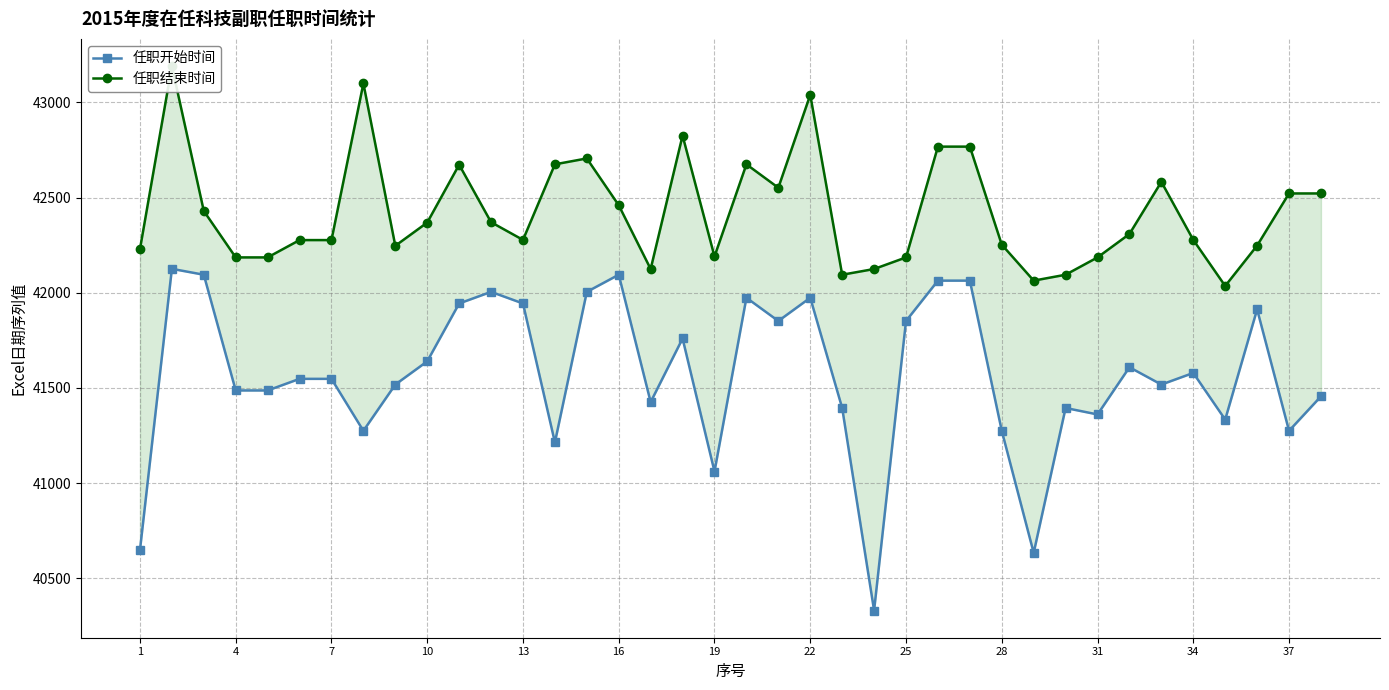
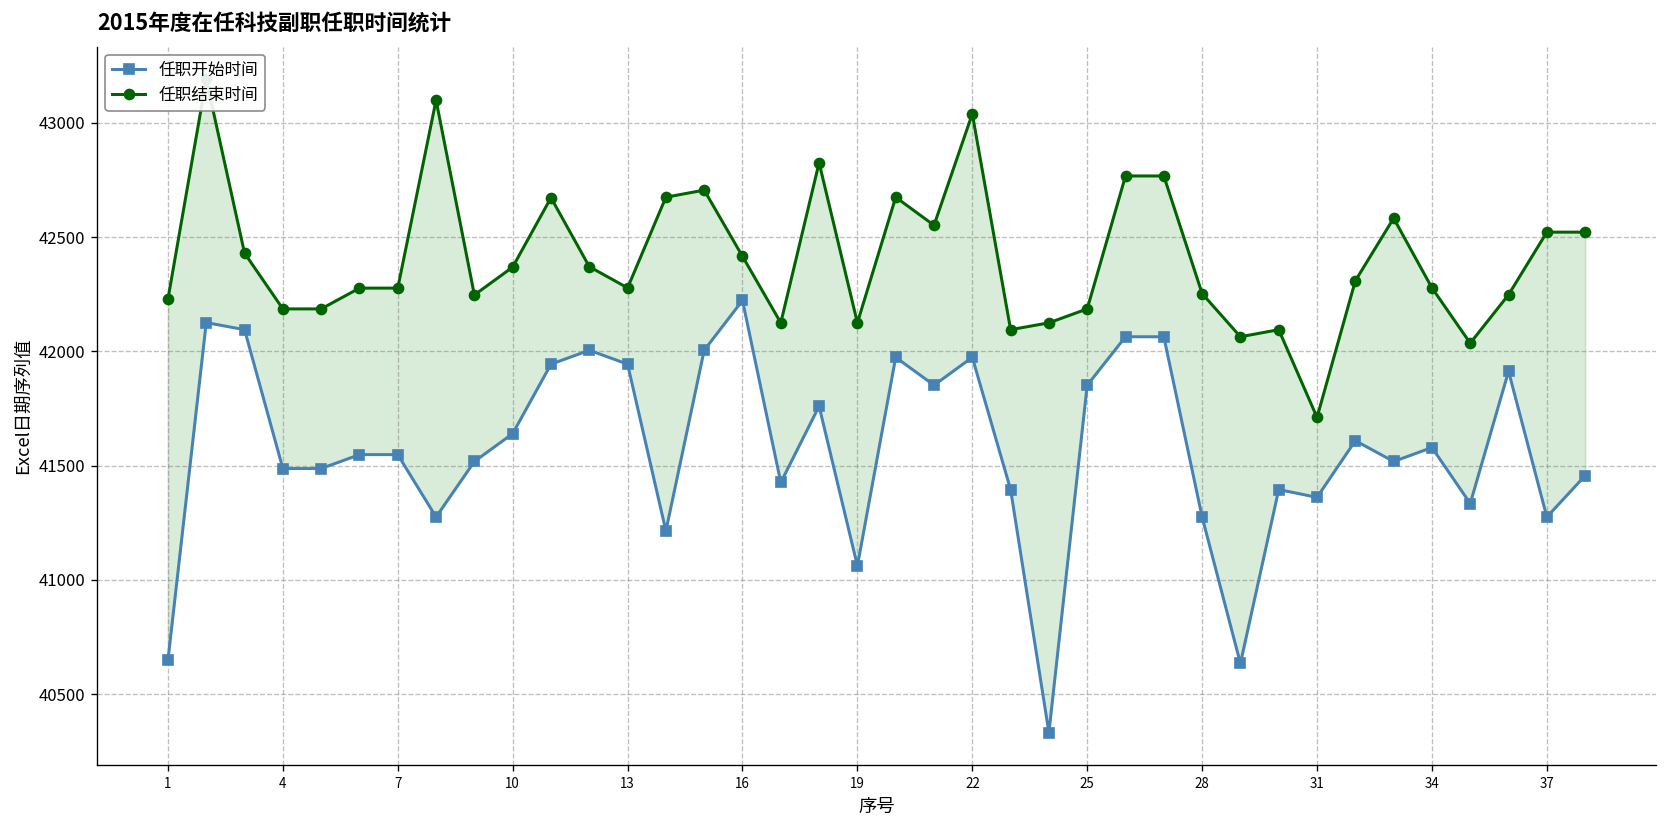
任职开始时间, 16: 42100 -> 42220
任职结束时间, 16: 42460 -> 42420
任职结束时间, 19: 42190 -> 42130
任职结束时间, 31: 42190 -> 41710
